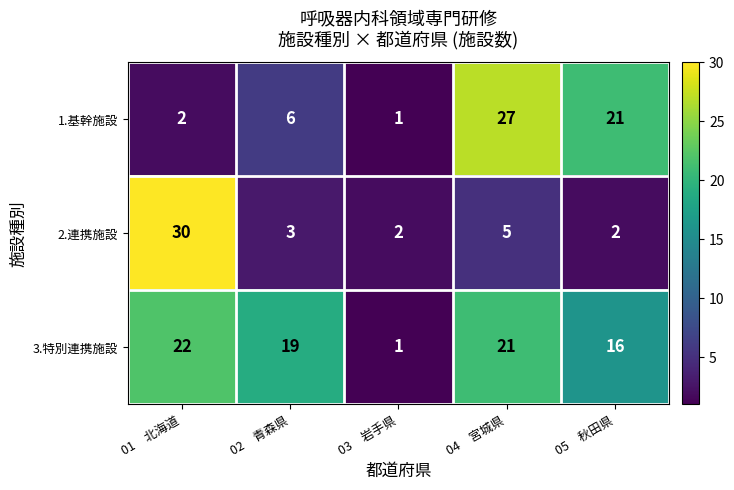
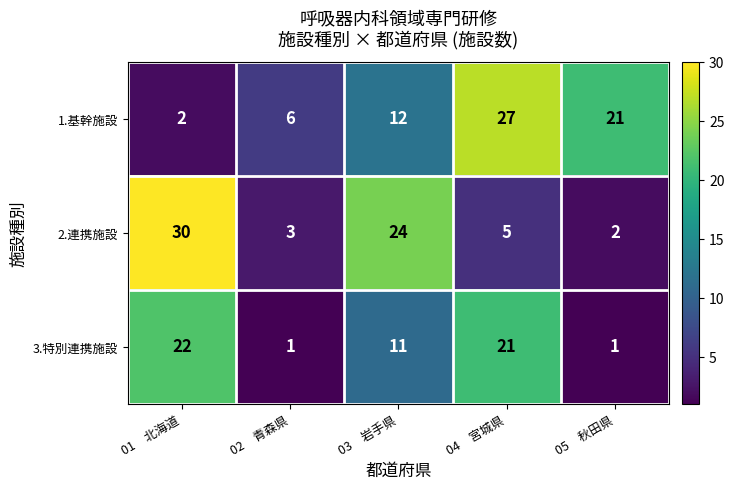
1.基幹施設, 03 岩手県: 1 -> 12
2.連携施設, 03 岩手県: 2 -> 24
3.特別連携施設, 02 青森県: 19 -> 1
3.特別連携施設, 03 岩手県: 1 -> 11
3.特別連携施設, 05 秋田県: 16 -> 1
